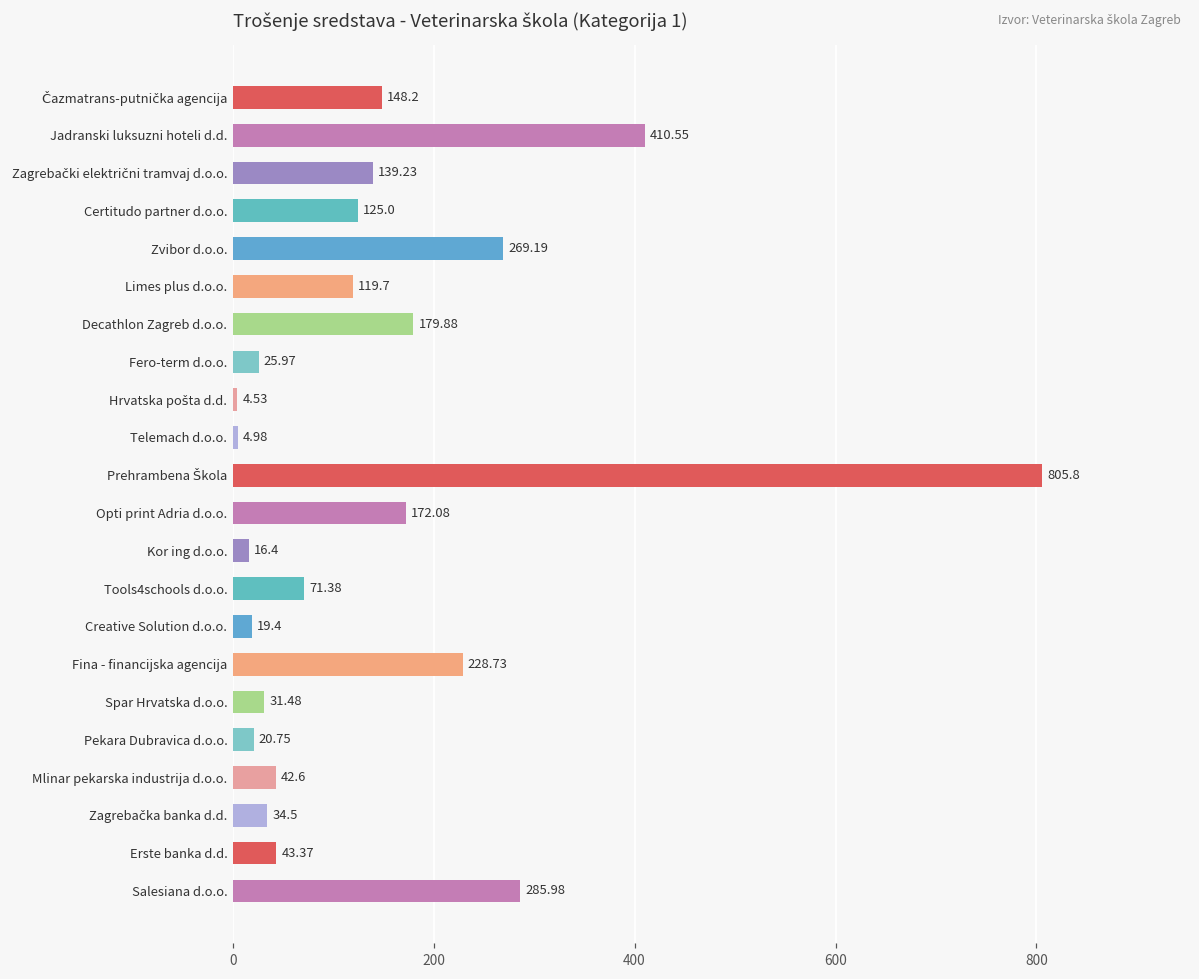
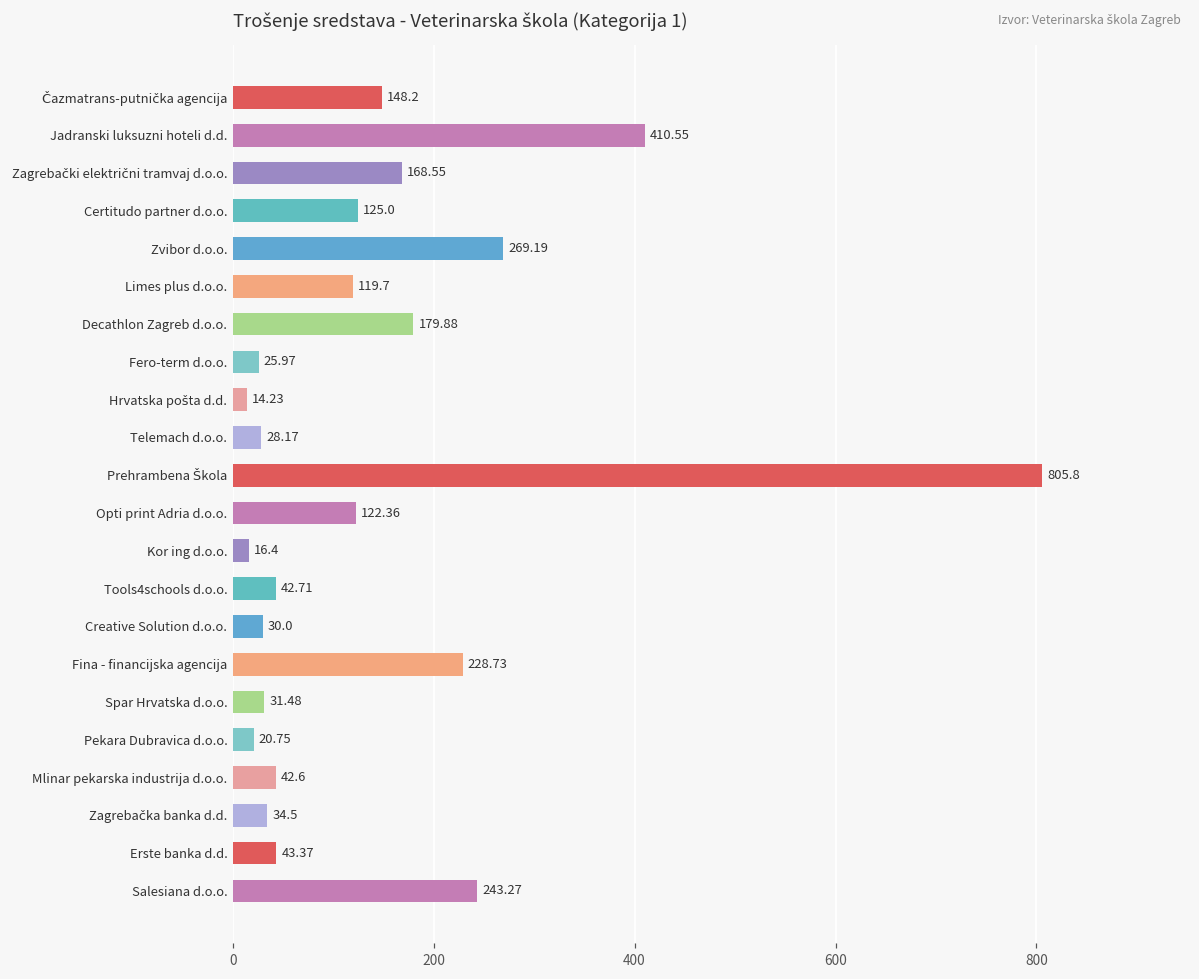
Zagrebački električni tramvaj d.o.o.: 139.23 -> 168.55
Hrvatska pošta d.d.: 4.53 -> 14.23
Telemach d.o.o.: 4.98 -> 28.17
Opti print Adria d.o.o.: 172.08 -> 122.36
Tools4schools d.o.o.: 71.38 -> 42.71
Creative Solution d.o.o.: 19.4 -> 30.0
Salesiana d.o.o.: 285.98 -> 243.27
